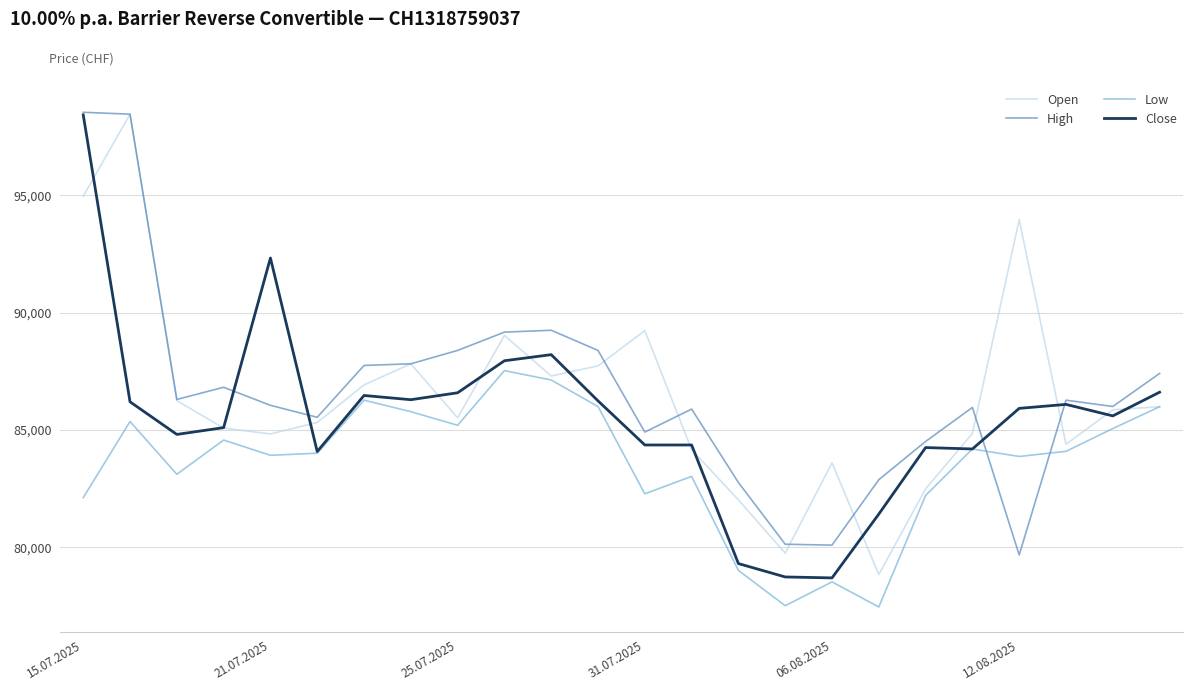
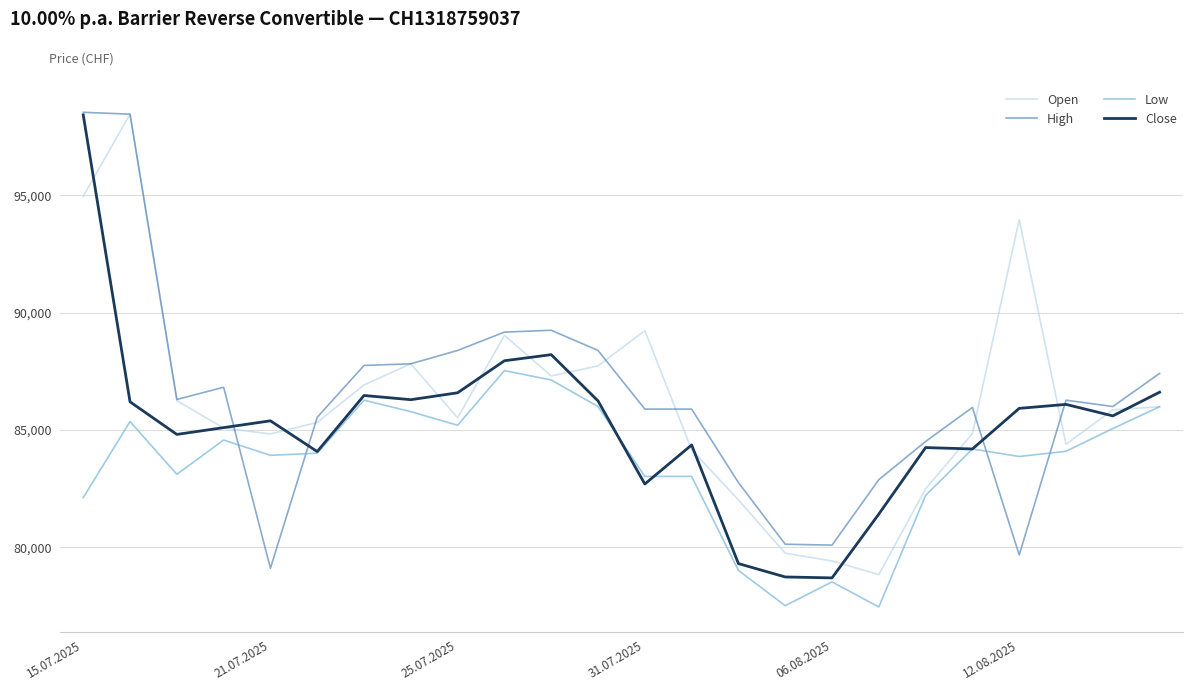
High, 21.07.2025: 86,100 -> 79,100
Close, 21.07.2025: 92,300 -> 85,400
High, 31.07.2025: 84,900 -> 85,900
Low, 31.07.2025: 82,300 -> 83,000
Close, 31.07.2025: 84,400 -> 82,700
Open, 06.08.2025: 83,600 -> 79,400
